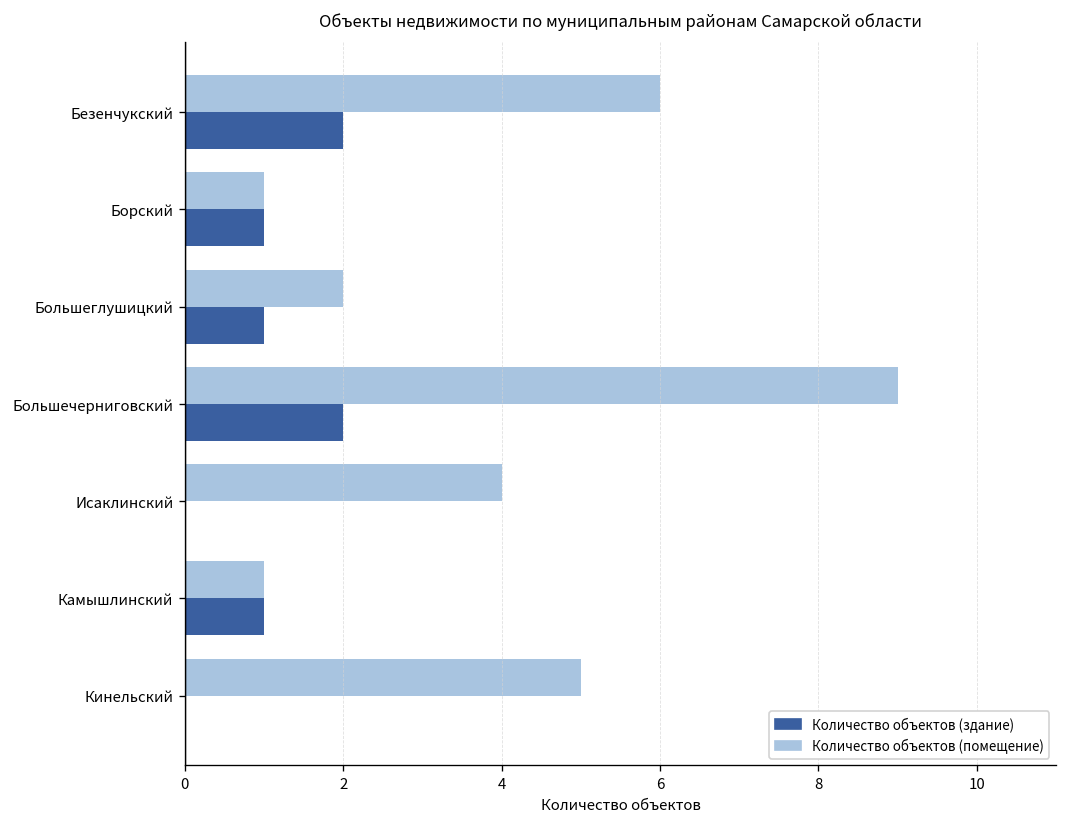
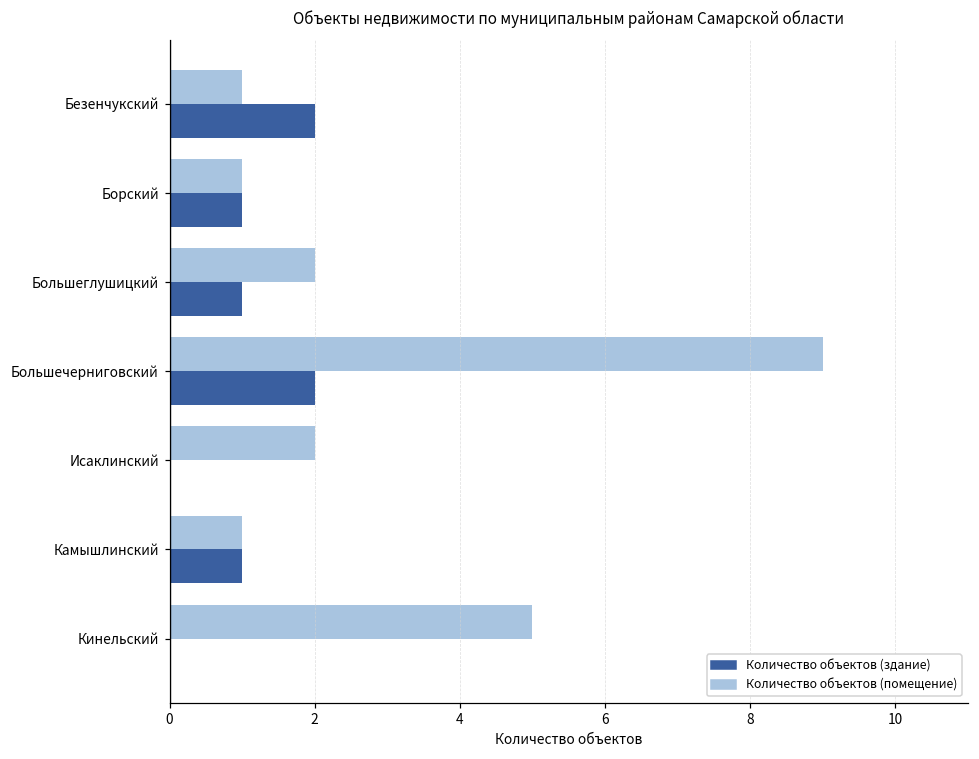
Количество объектов (помещение), Безенчукский: 6 -> 1
Количество объектов (помещение), Исаклинский: 4 -> 2
